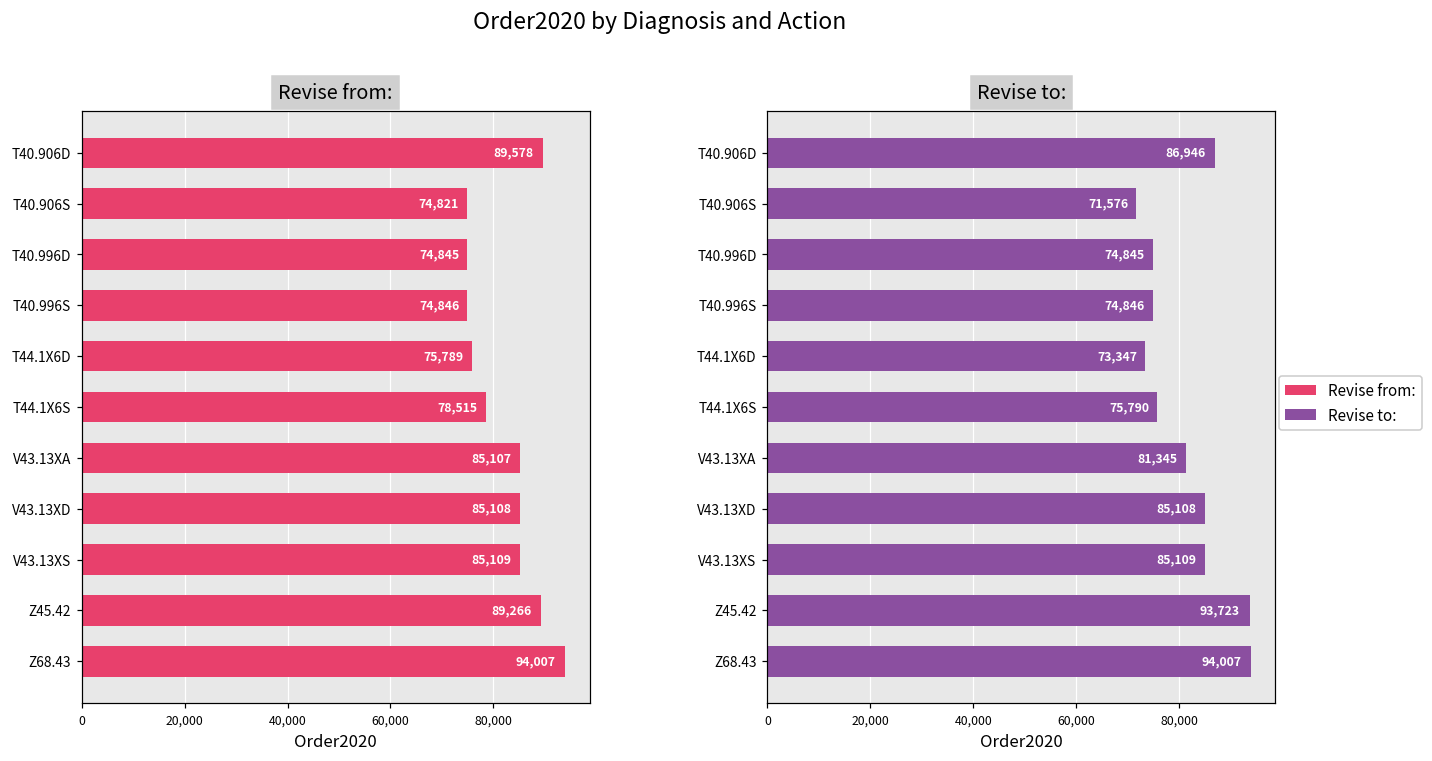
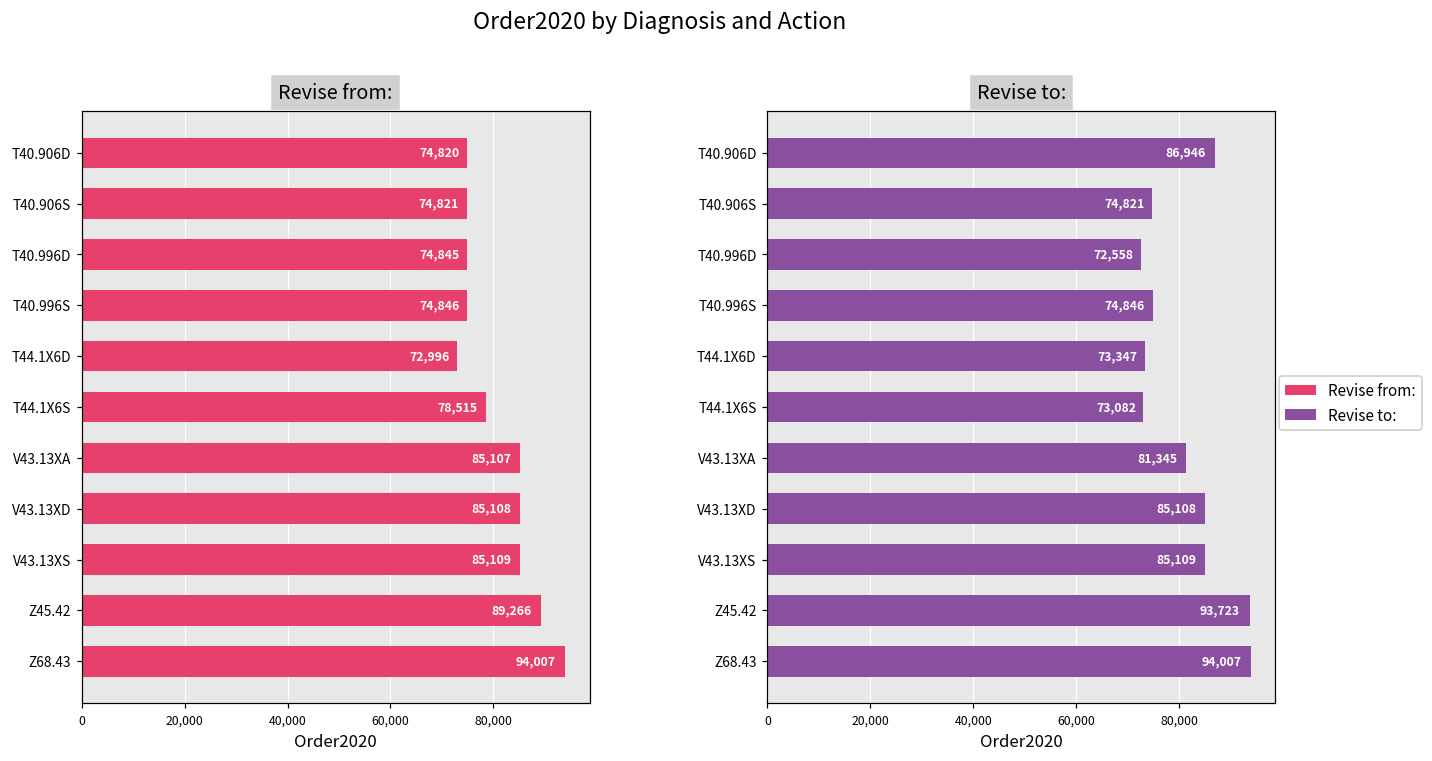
Revise from:, T40.906D: 89,578 -> 74,820
Revise from:, T44.1X6D: 75,789 -> 72,996
Revise to:, T40.906S: 71,576 -> 74,821
Revise to:, T40.996D: 74,845 -> 72,558
Revise to:, T44.1X6S: 75,790 -> 73,082
